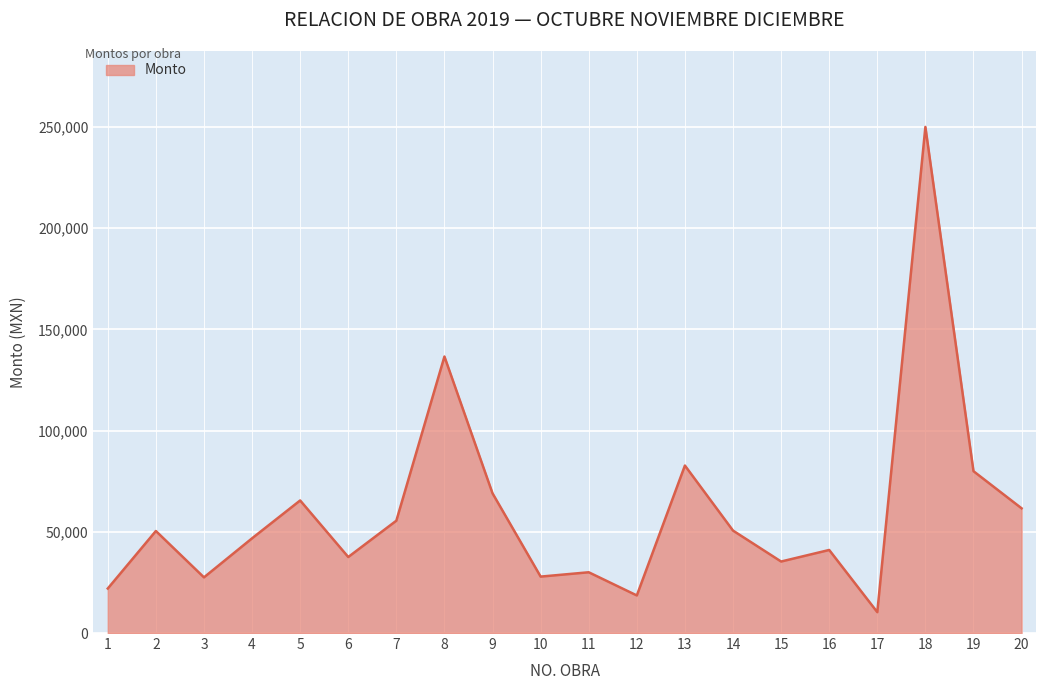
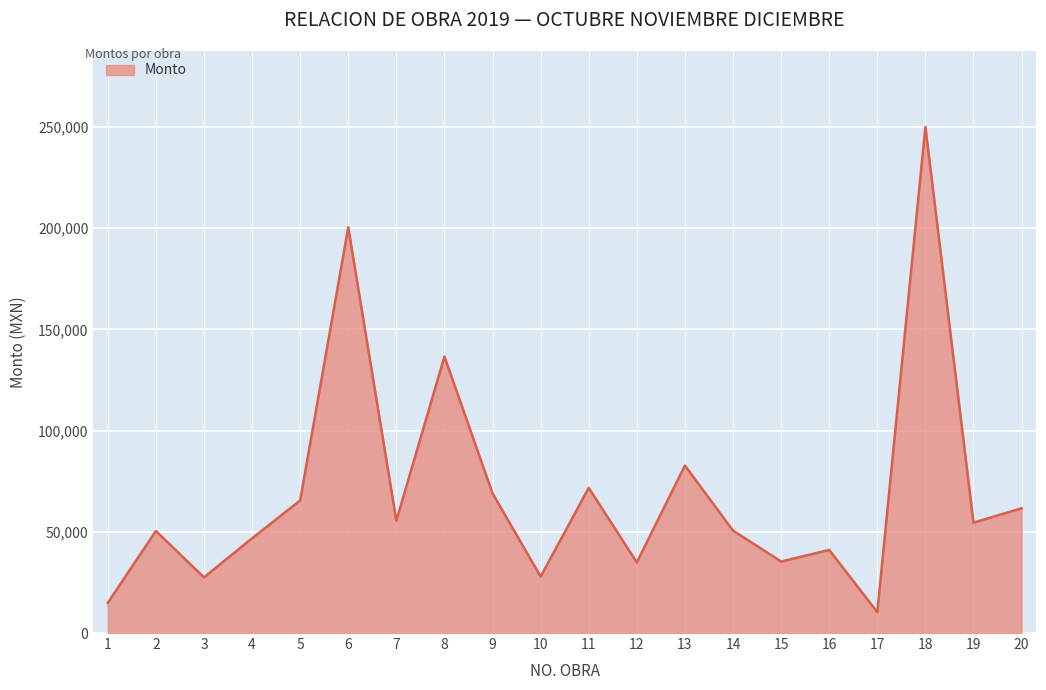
1: 22,000 -> 15,000
6: 38,000 -> 200,000
11: 30,000 -> 72,000
12: 19,000 -> 35,000
19: 80,000 -> 55,000
